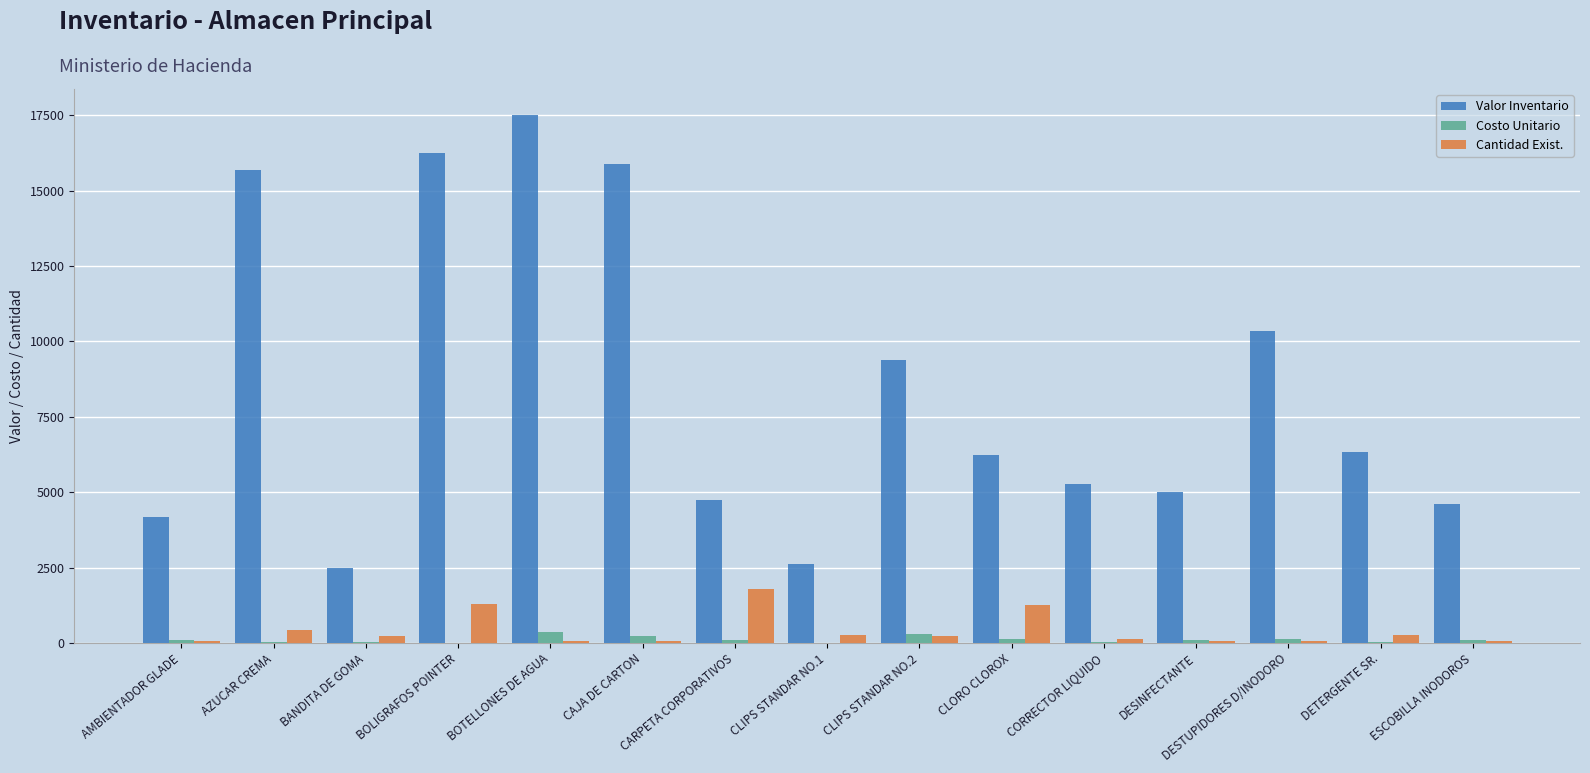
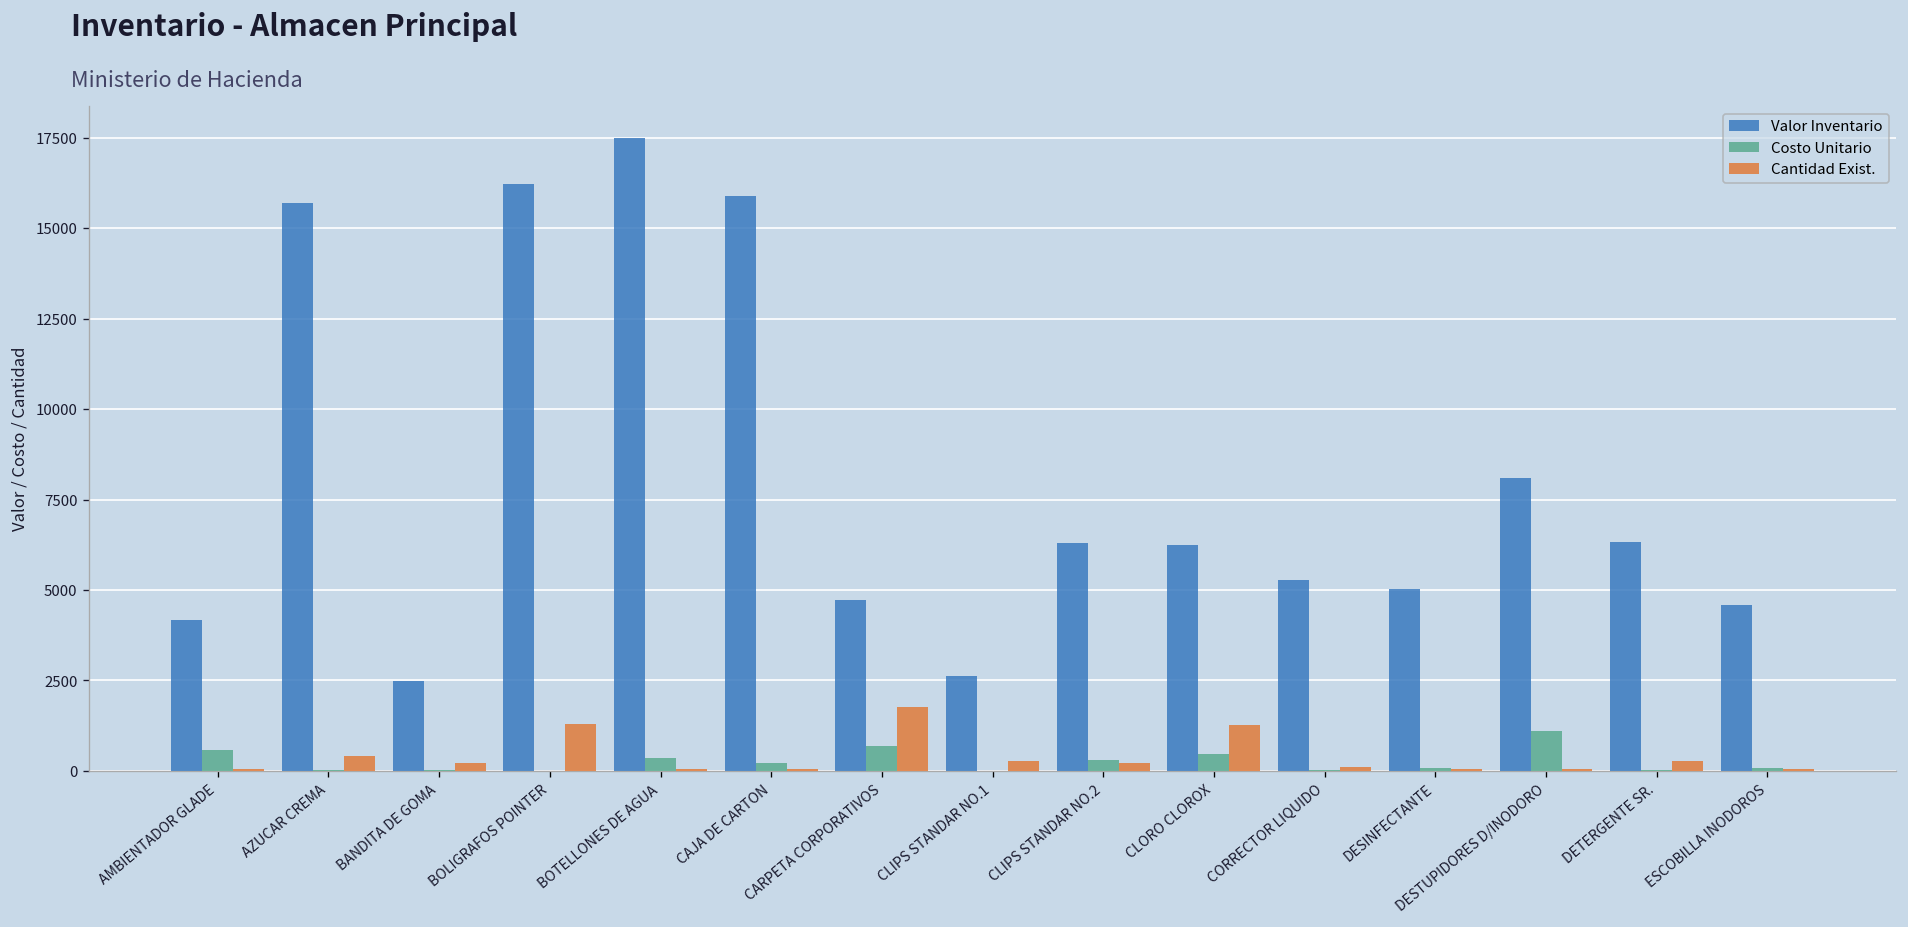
Costo Unitario, AMBIENTADOR GLADE: 100 -> 600
Costo Unitario, CARPETA CORPORATIVOS: 100 -> 700
Valor Inventario, CLIPS STANDAR NO.2: 9400 -> 6300
Costo Unitario, CLORO CLOROX: 100 -> 500
Valor Inventario, DESTUPIDORES D/INODORO: 10300 -> 8100
Costo Unitario, DESTUPIDORES D/INODORO: 100 -> 1100
